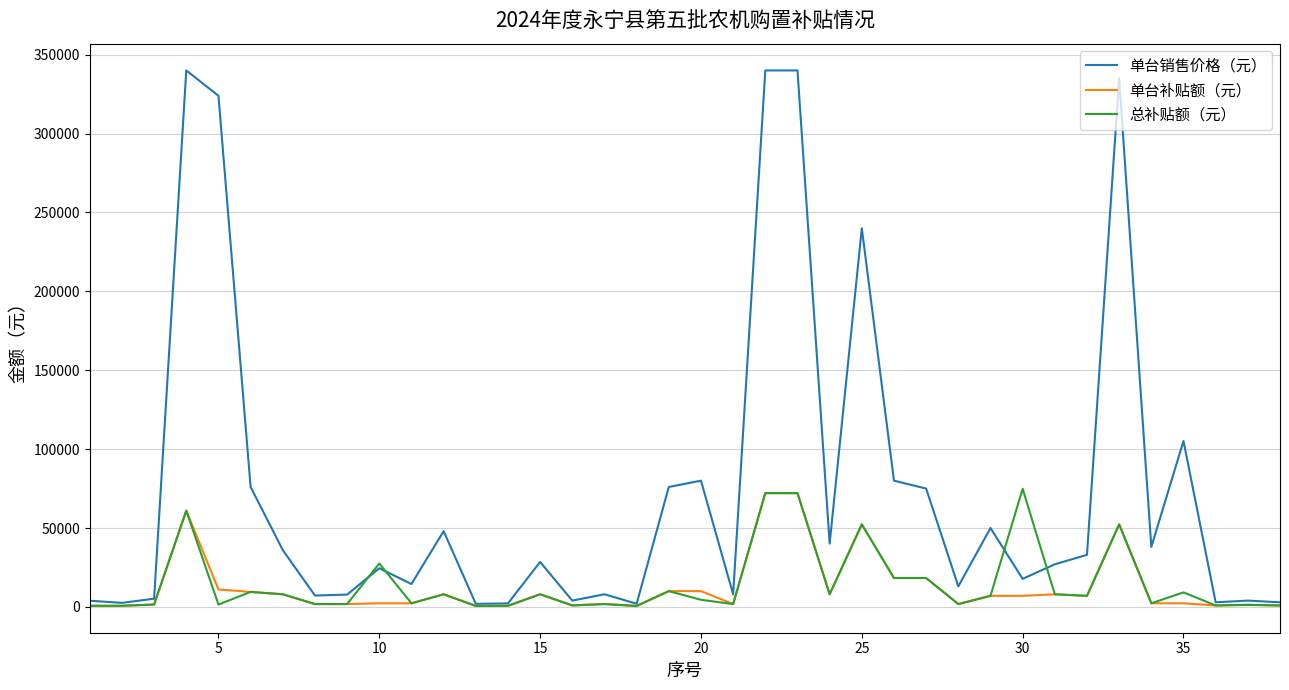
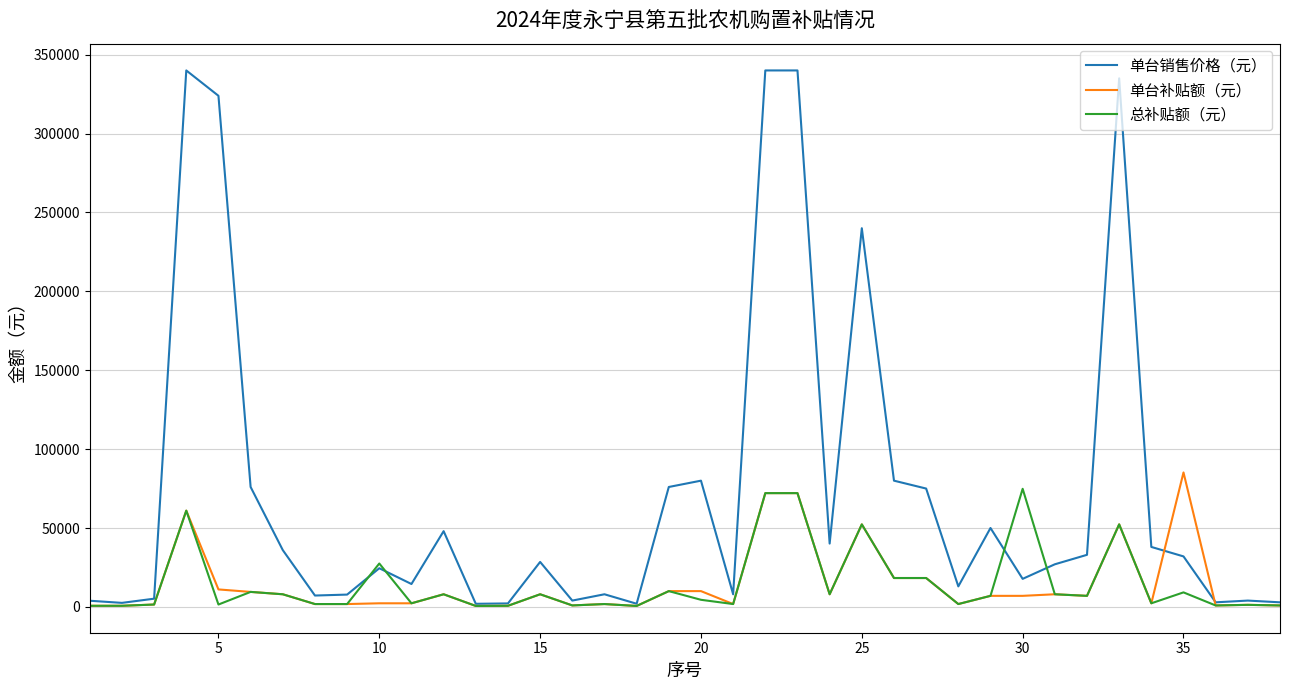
单台销售价格（元）, 35: 105000 -> 32000
单台补贴额（元）, 35: 2000 -> 85000
